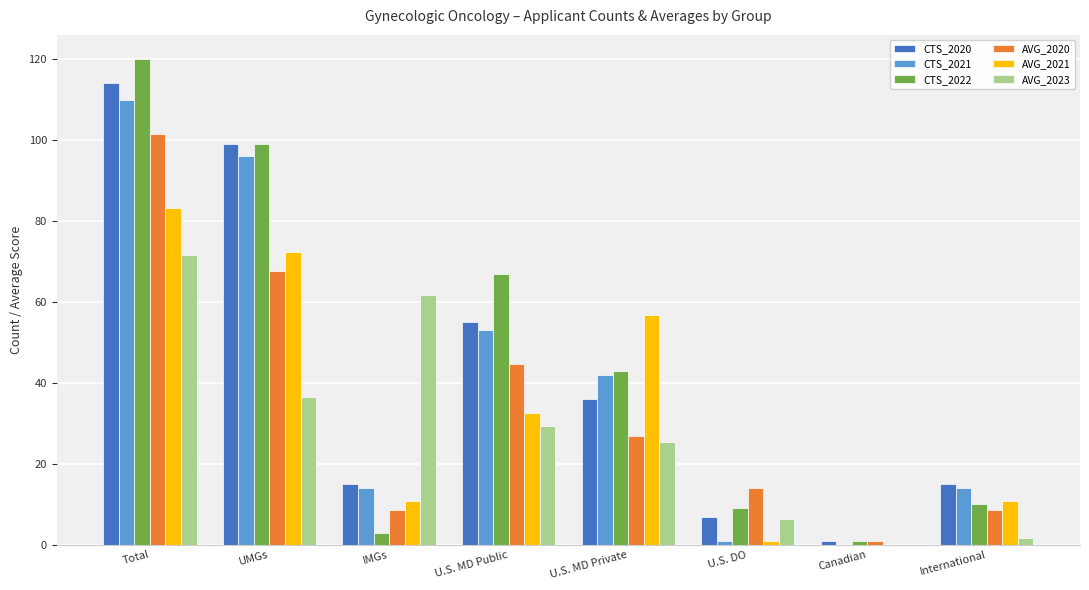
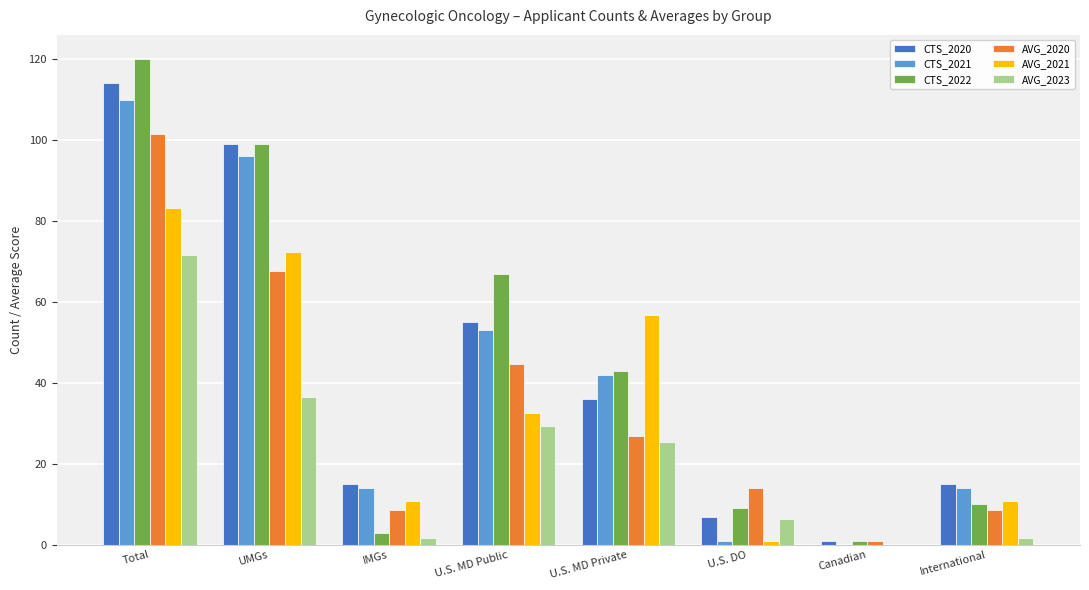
AVG_2023, IMGs: 62 -> 2
